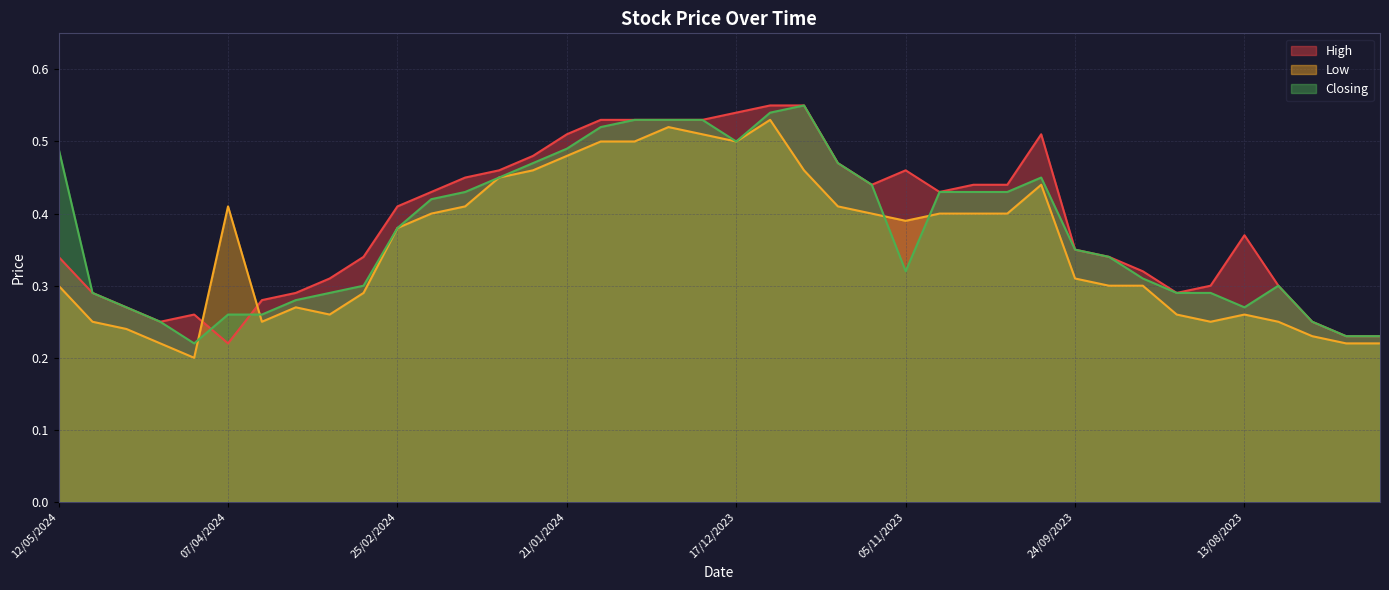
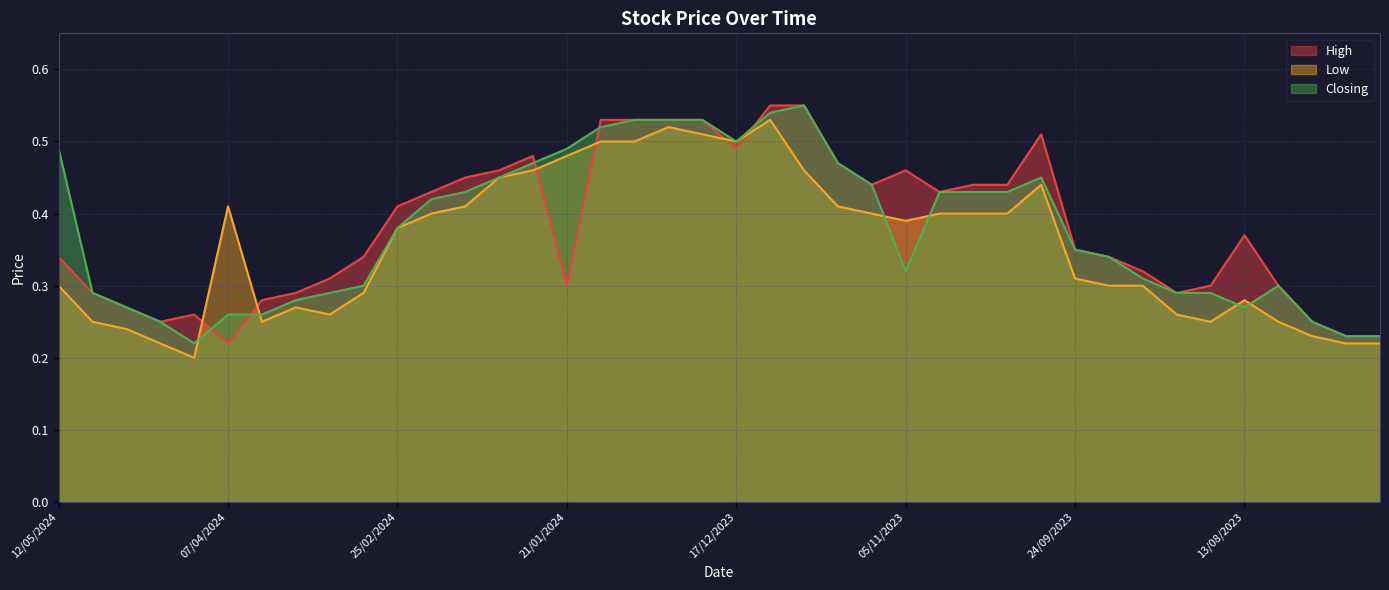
High, 21/01/2024: 0.51 -> 0.30
High, 17/12/2023: 0.54 -> 0.49
Low, 13/08/2023: 0.26 -> 0.28
